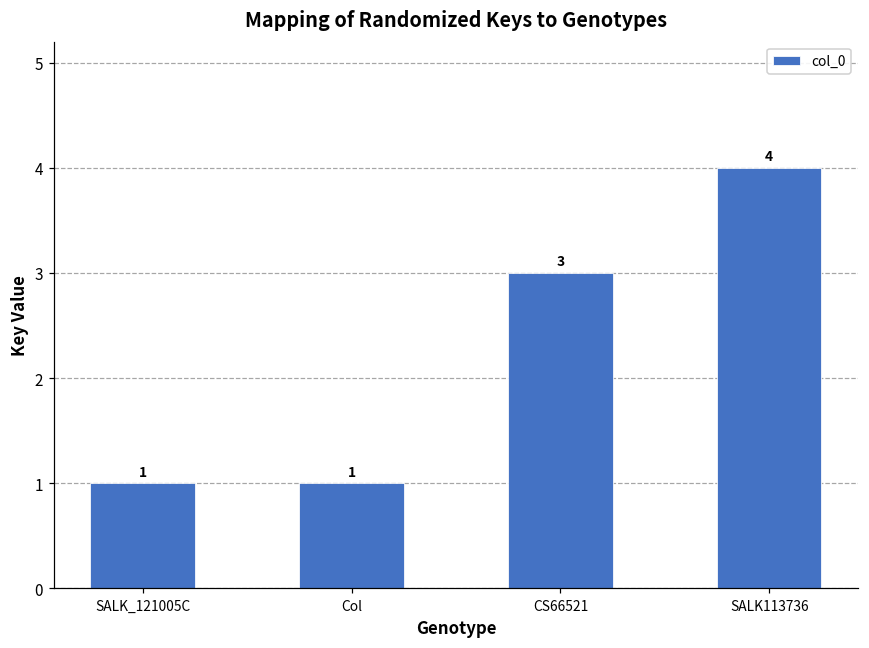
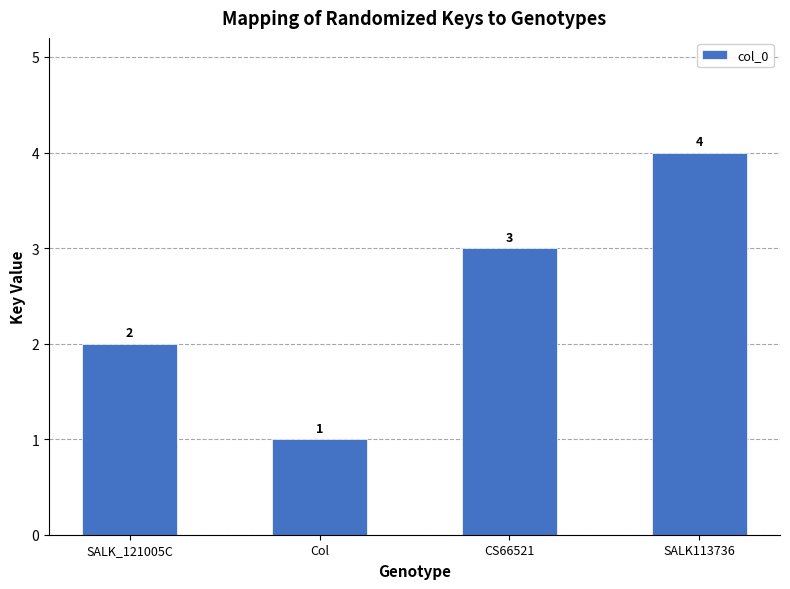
SALK_121005C: 1 -> 2
